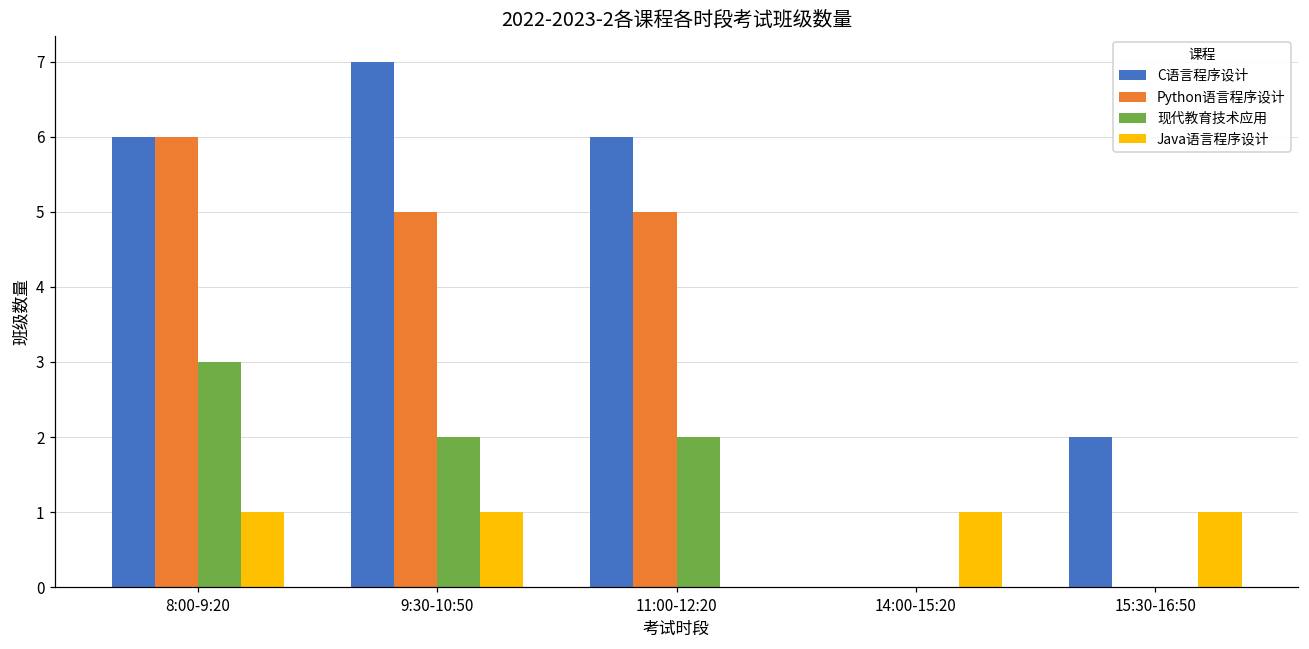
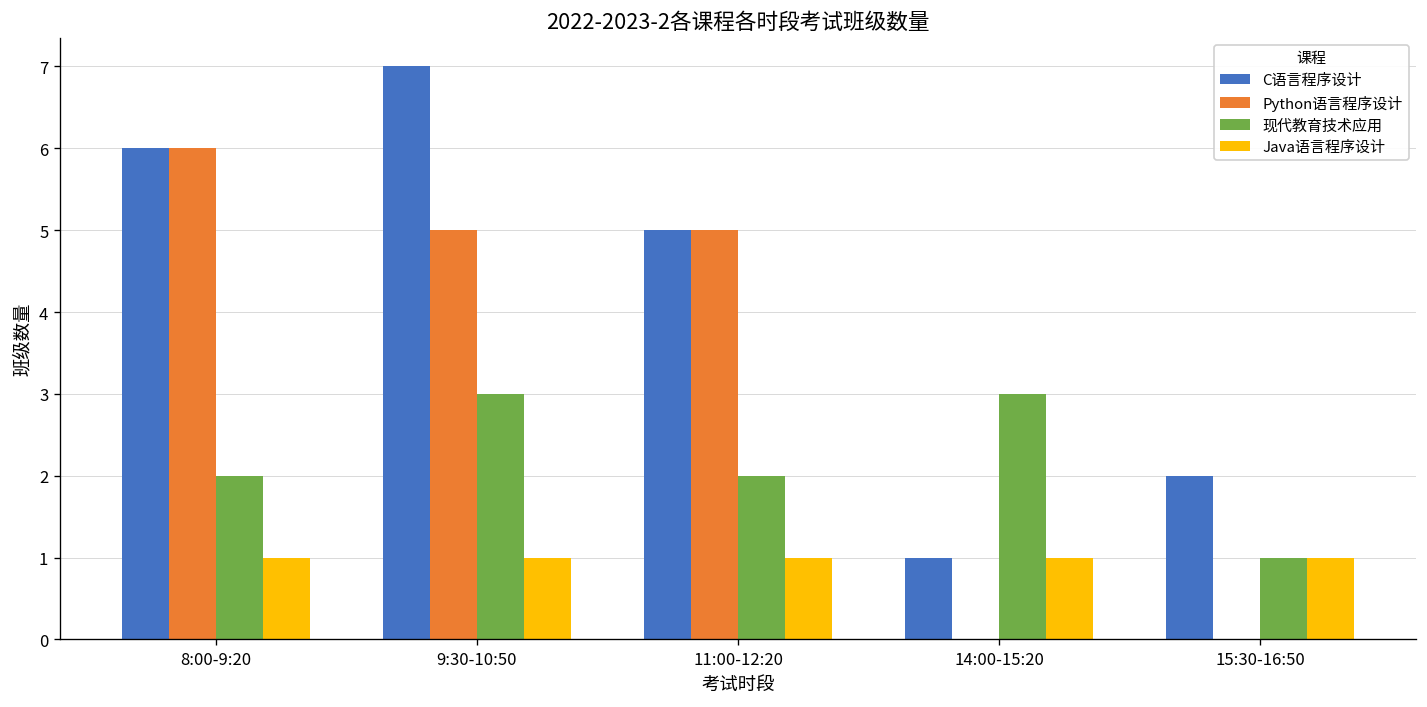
现代教育技术应用, 8:00-9:20: 3 -> 2
现代教育技术应用, 9:30-10:50: 2 -> 3
C语言程序设计, 11:00-12:20: 6 -> 5
Java语言程序设计, 11:00-12:20: 0 -> 1
C语言程序设计, 14:00-15:20: 0 -> 1
现代教育技术应用, 14:00-15:20: 0 -> 3
现代教育技术应用, 15:30-16:50: 0 -> 1
